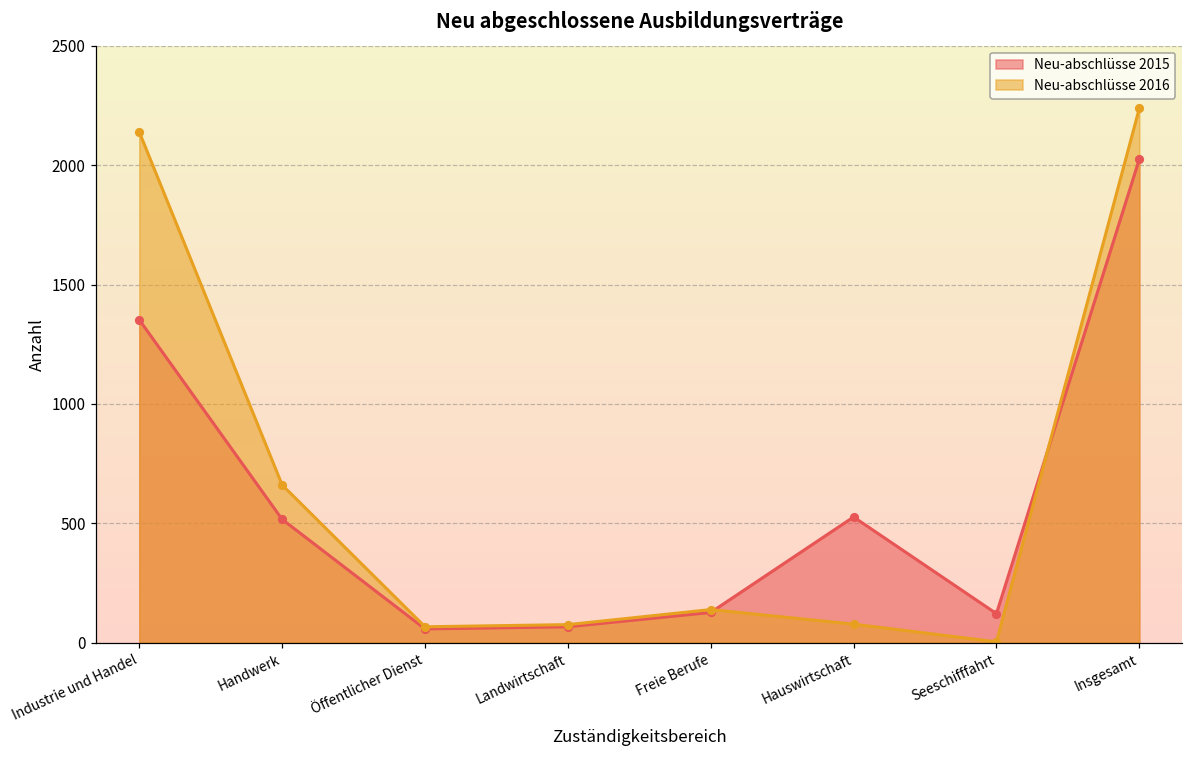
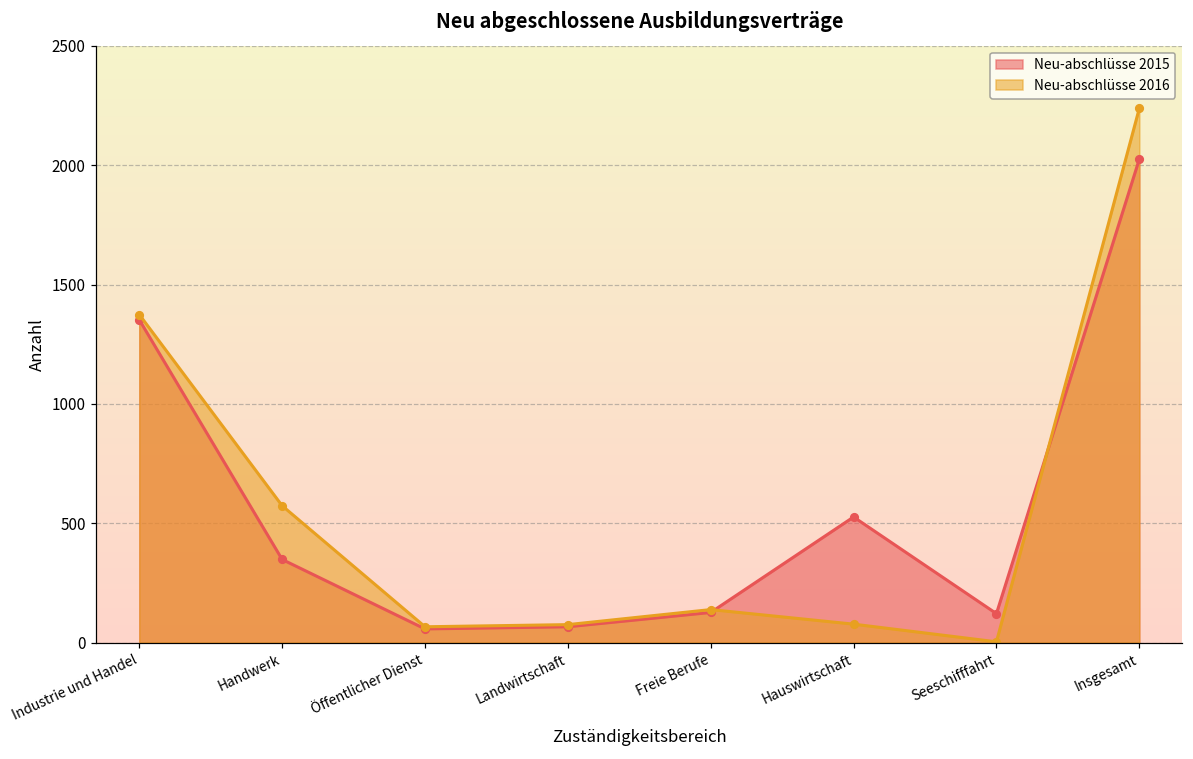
Neu-abschlüsse 2016, Industrie und Handel: 2140 -> 1370
Neu-abschlüsse 2015, Handwerk: 520 -> 350
Neu-abschlüsse 2016, Handwerk: 660 -> 570
